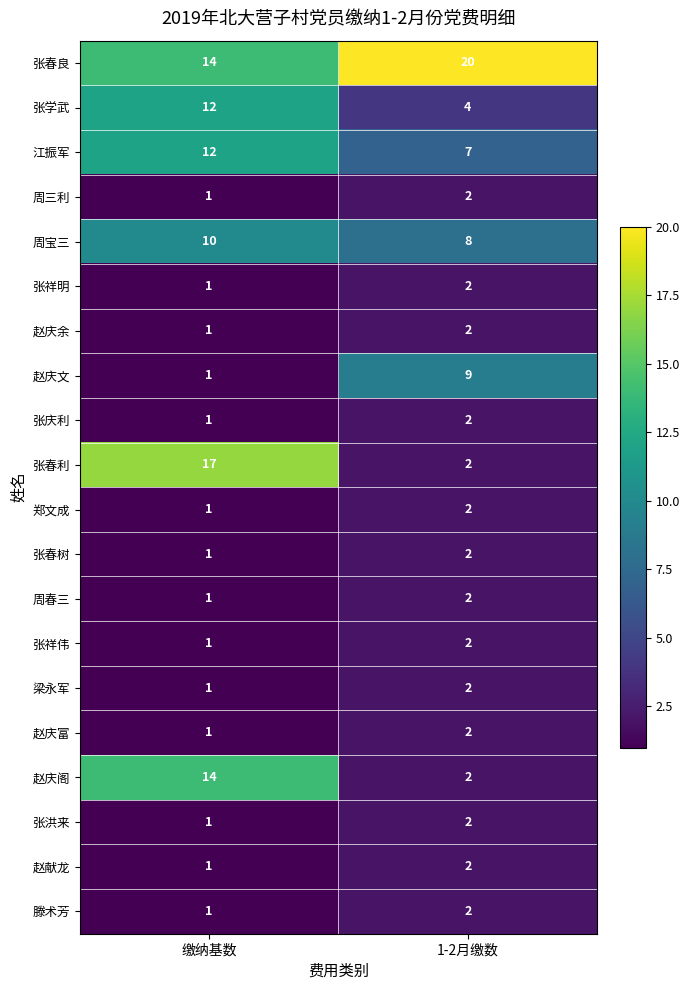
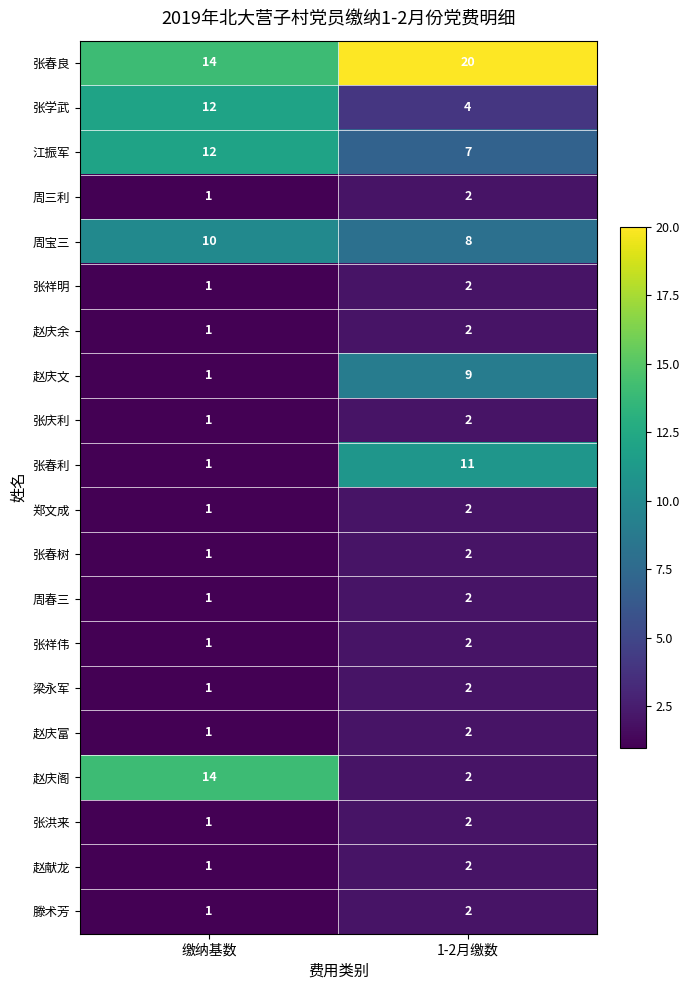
张春利, 缴纳基数: 17 -> 1
张春利, 1-2月缴数: 2 -> 11
